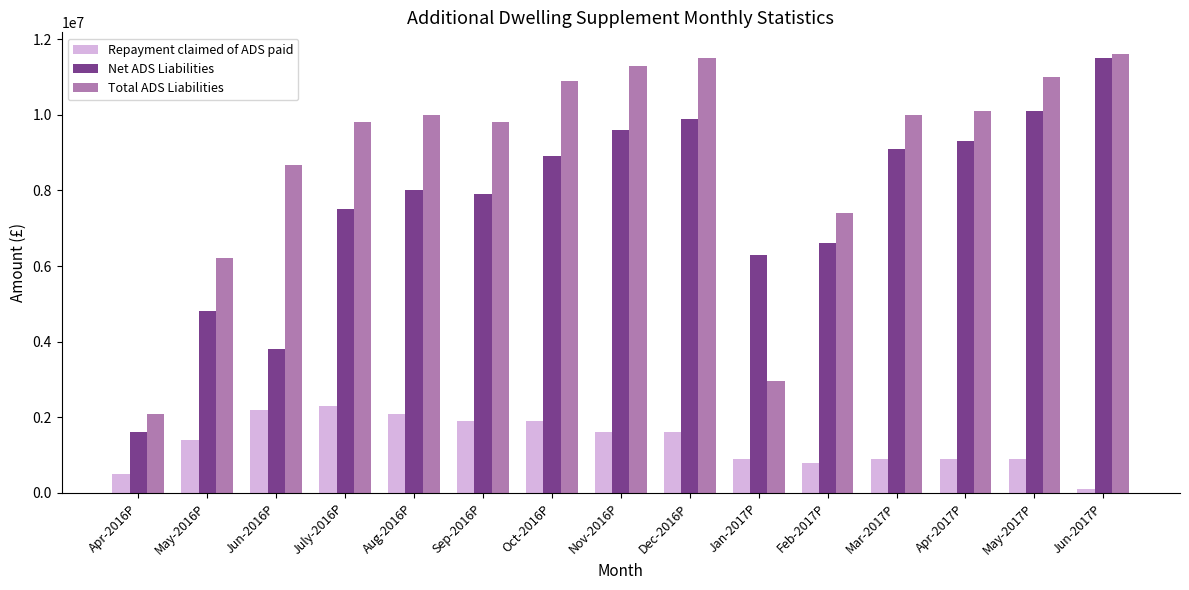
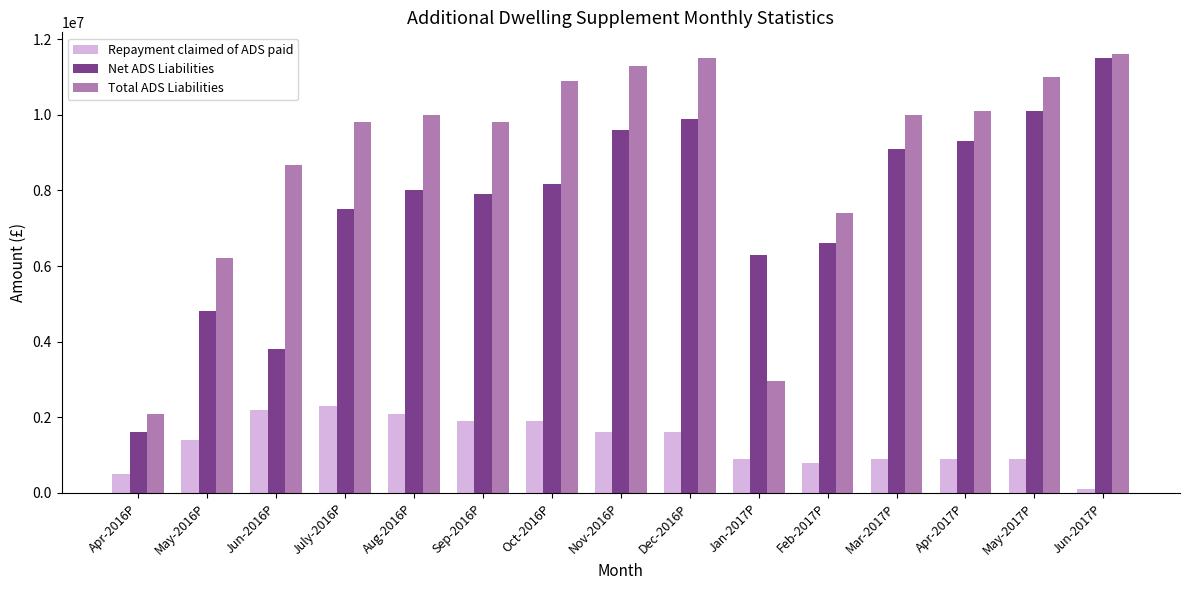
Net ADS Liabilities, Oct-2016P: 8900000 -> 8200000
